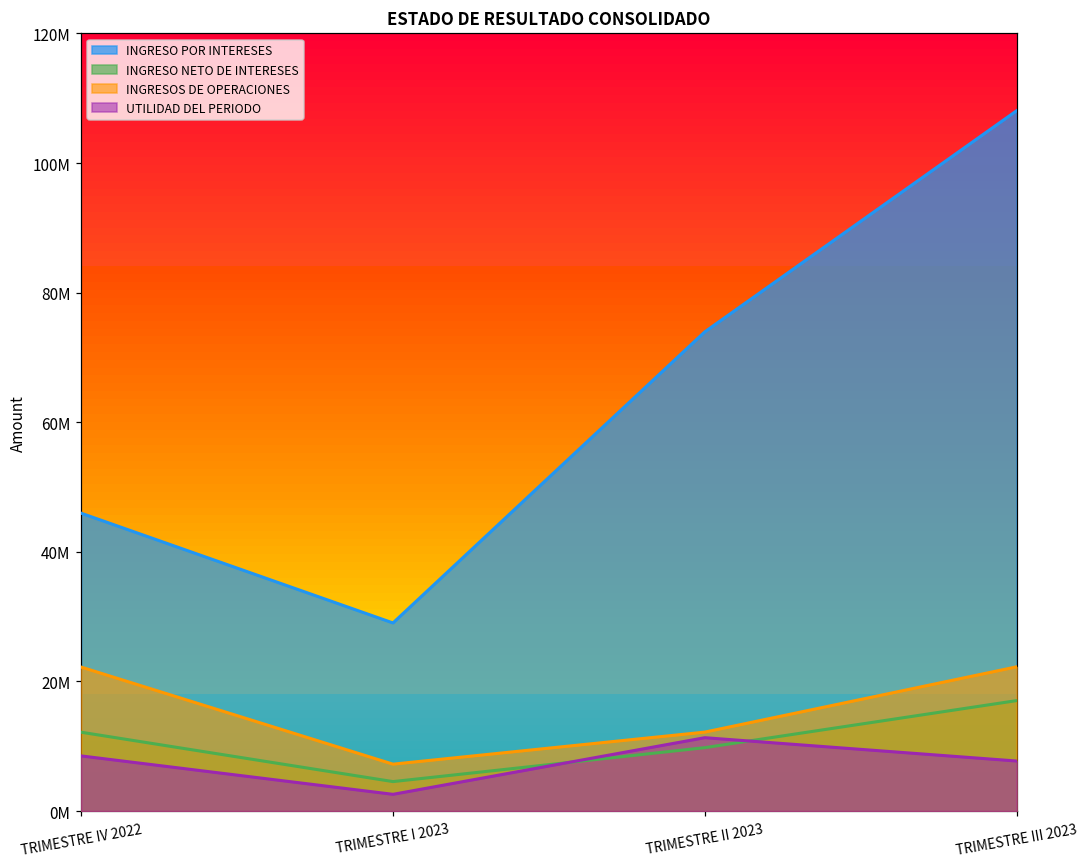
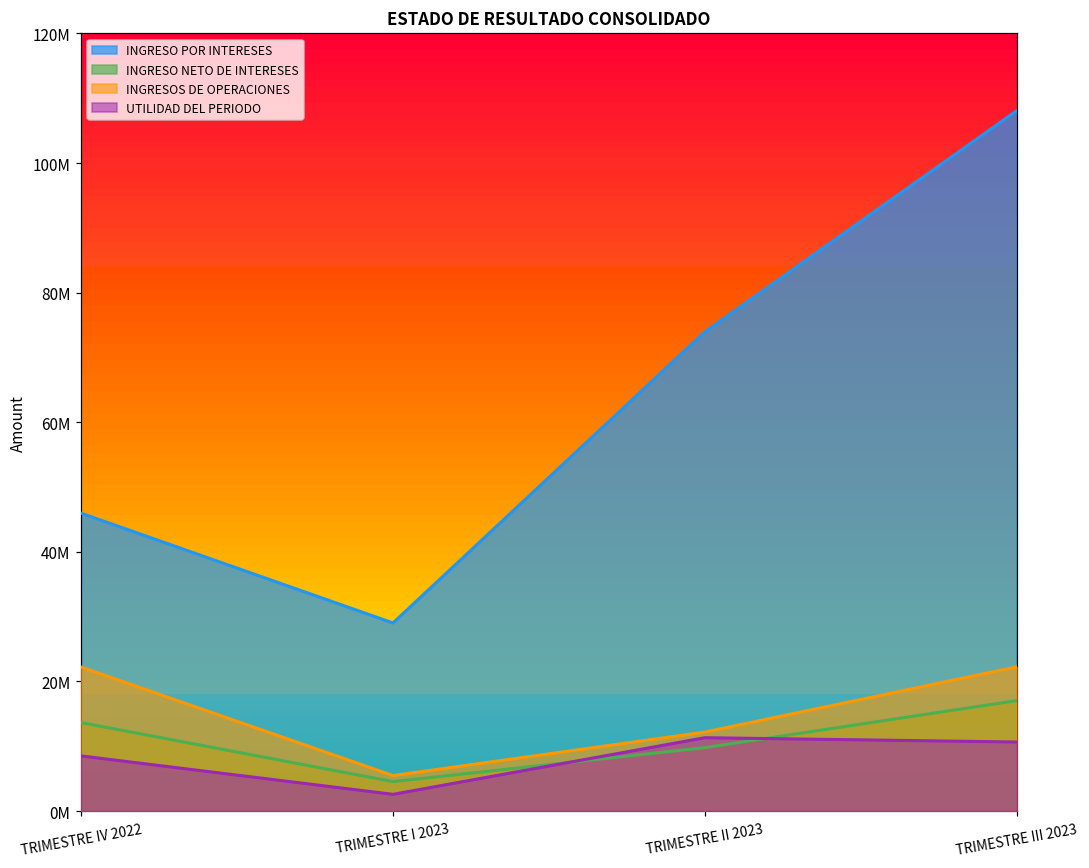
INGRESO NETO DE INTERESES, TRIMESTRE IV 2022: 12000000 -> 14000000
INGRESOS DE OPERACIONES, TRIMESTRE I 2023: 7000000 -> 5000000
UTILIDAD DEL PERIODO, TRIMESTRE III 2023: 8000000 -> 11000000
